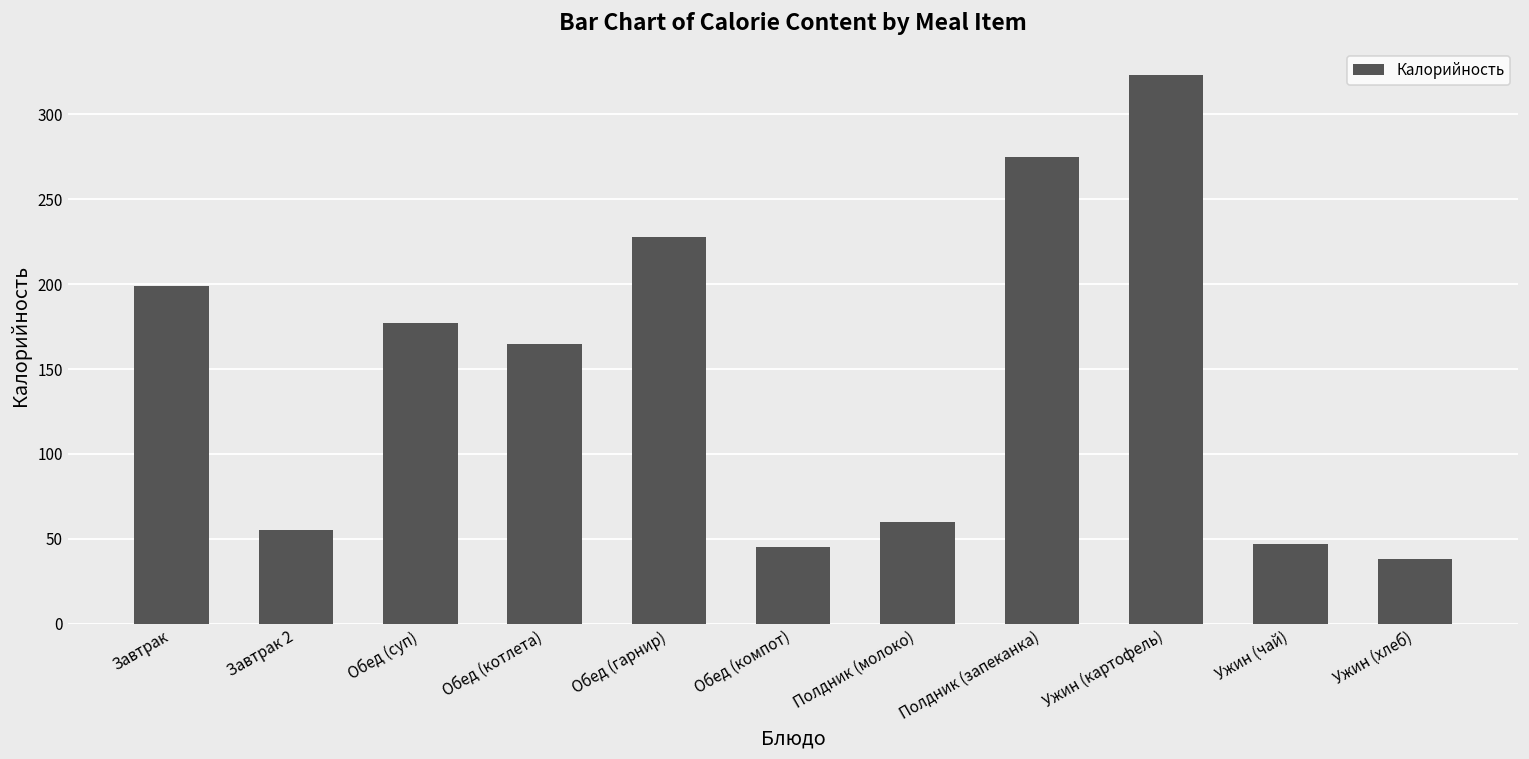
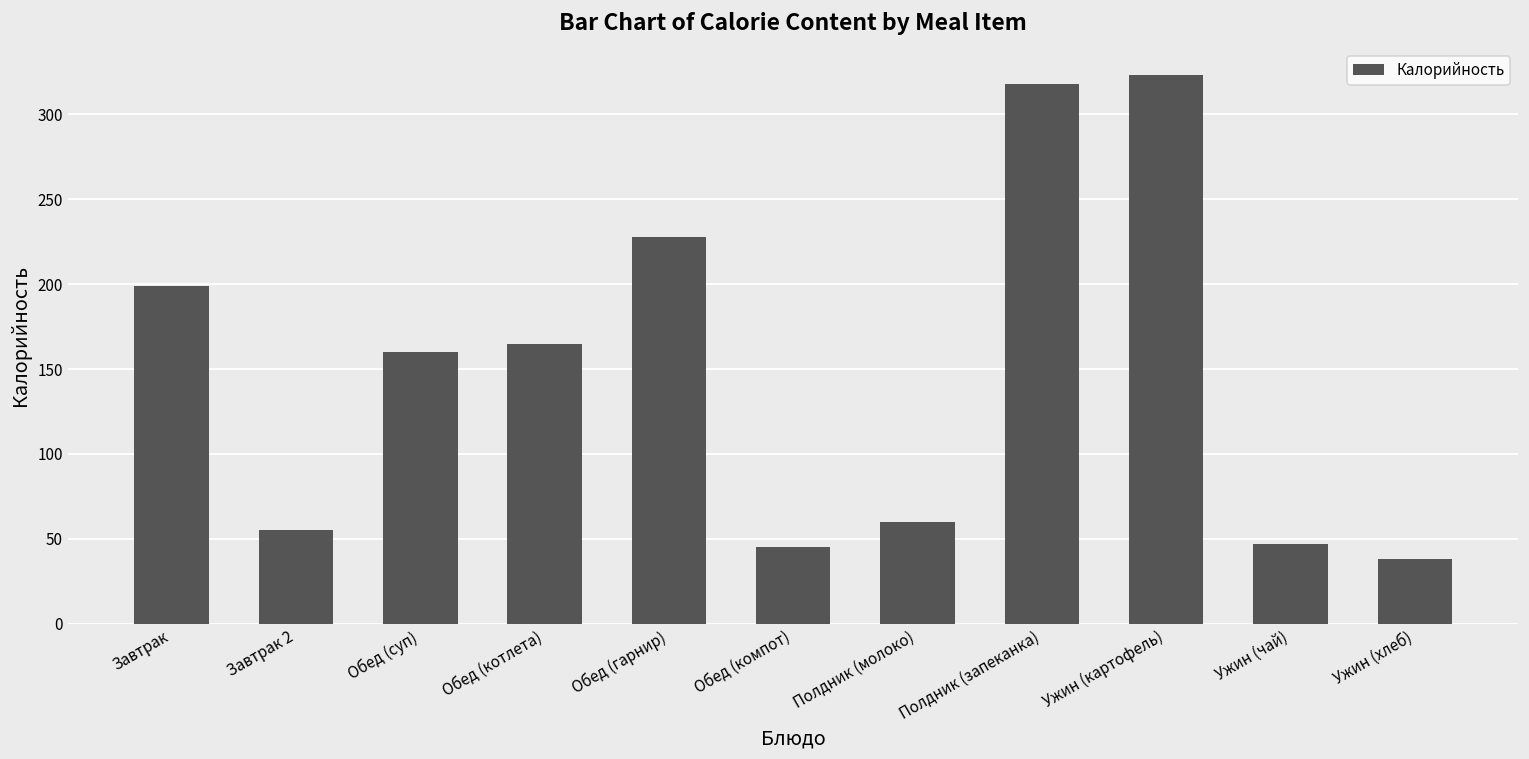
Обед (суп): 177 -> 160
Полдник (запеканка): 275 -> 318
